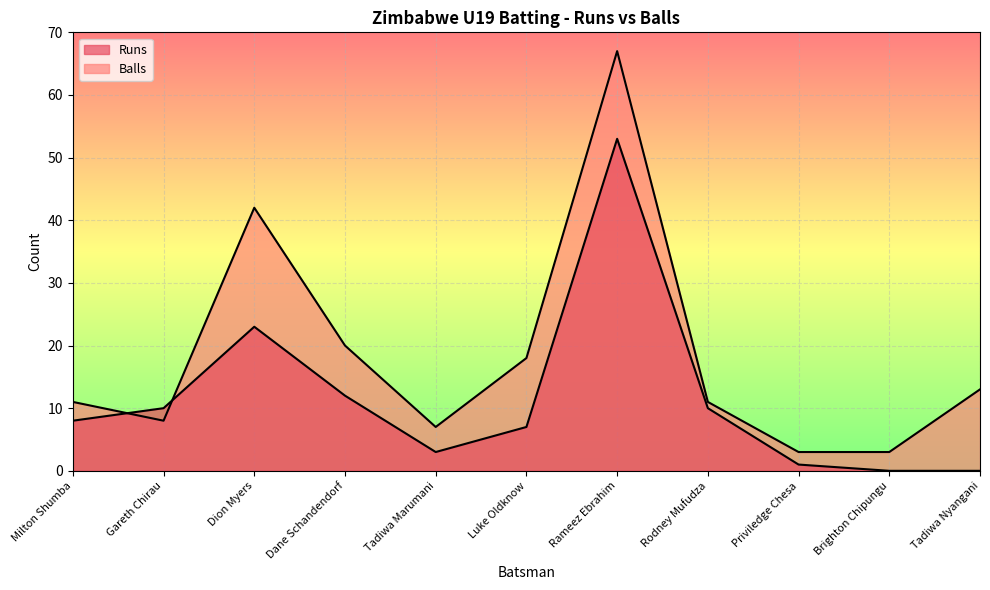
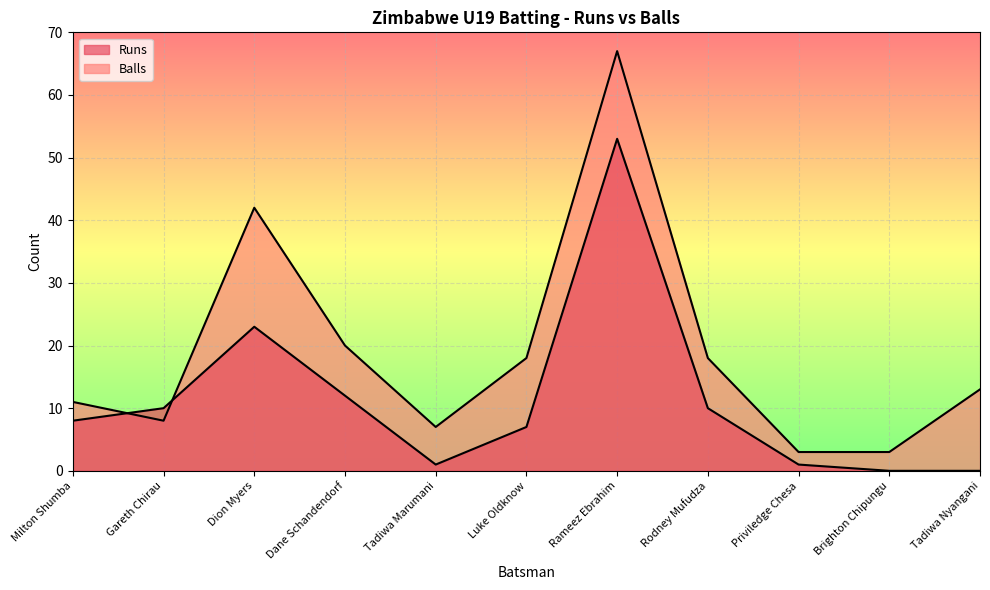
Runs, Tadiwa Marumani: 3 -> 1
Balls, Rodney Mufudza: 11 -> 18
